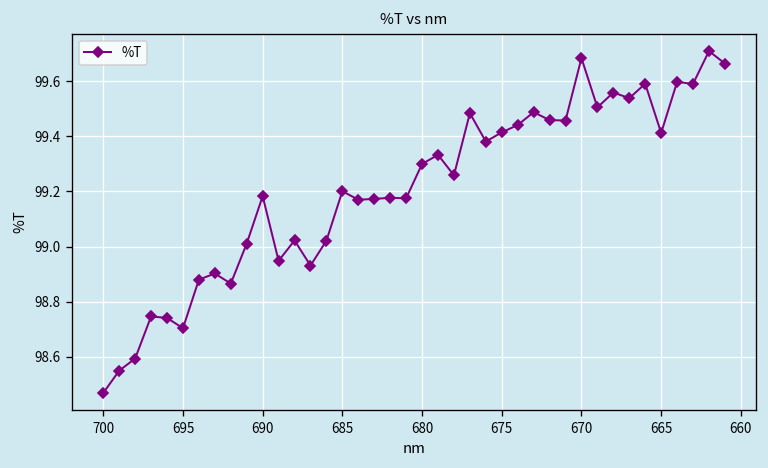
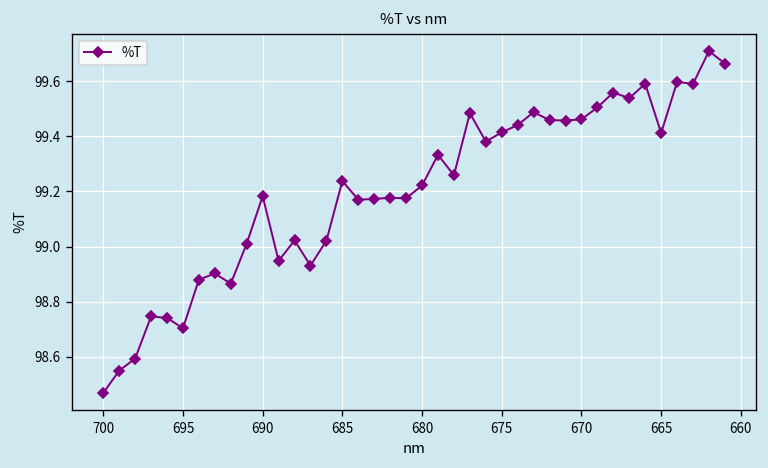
685: 99.20 -> 99.24
680: 99.30 -> 99.22
670: 99.68 -> 99.46
